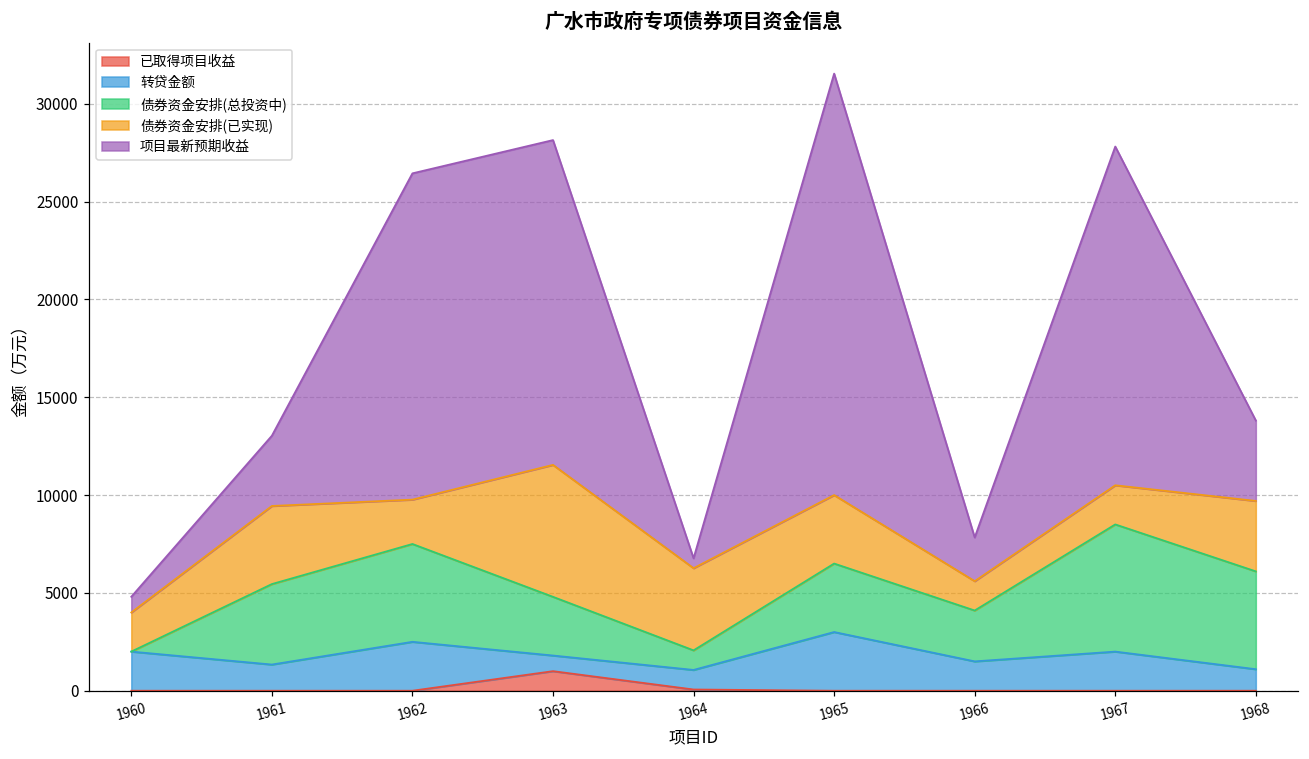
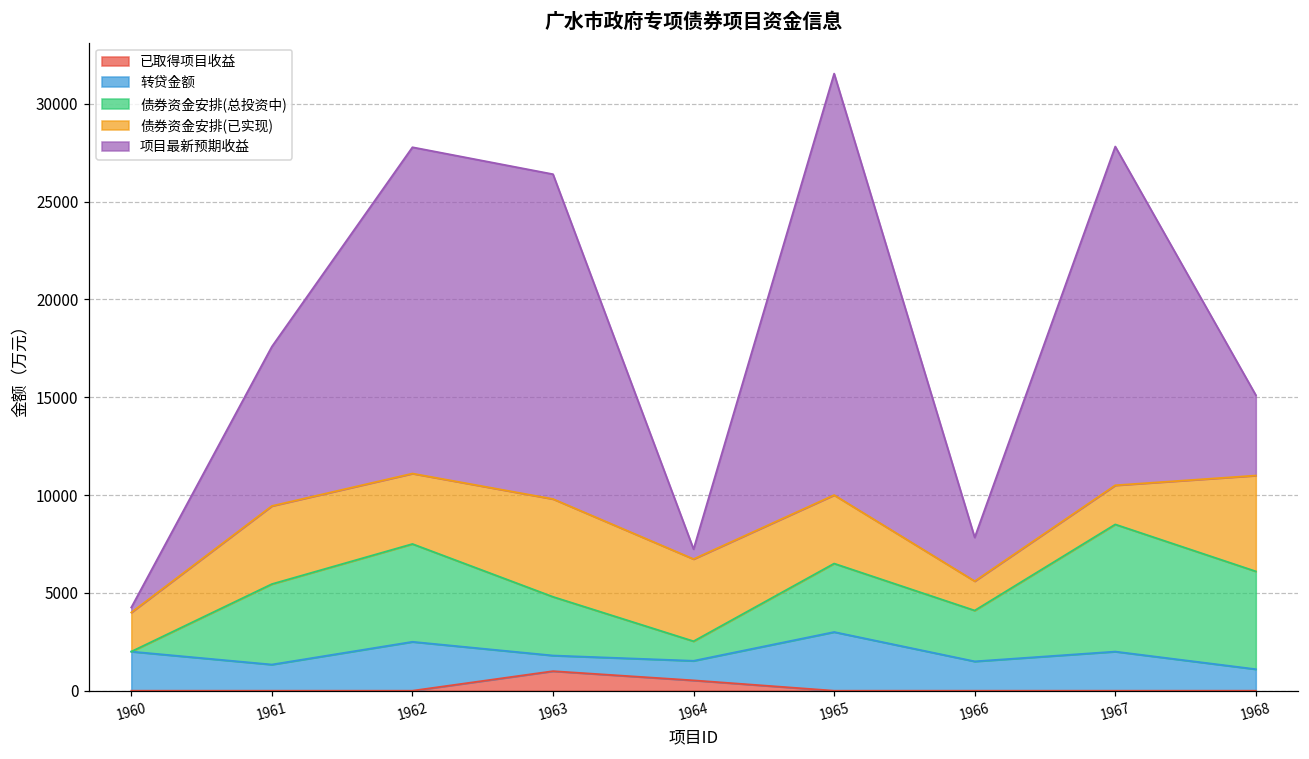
项目最新预期收益, 1960: 800 -> 300
项目最新预期收益, 1961: 3600 -> 8100
债券资金安排(已实现), 1962: 2300 -> 3600
债券资金安排(已实现), 1963: 6700 -> 5000
已取得项目收益, 1964: 100 -> 500
债券资金安排(已实现), 1968: 3600 -> 4900
